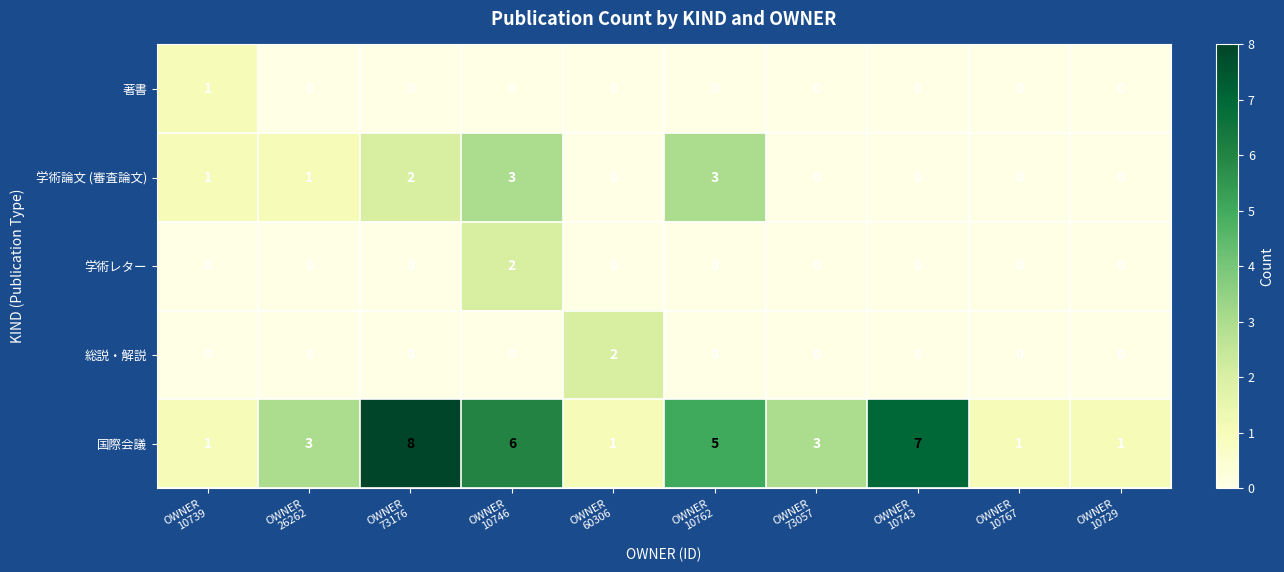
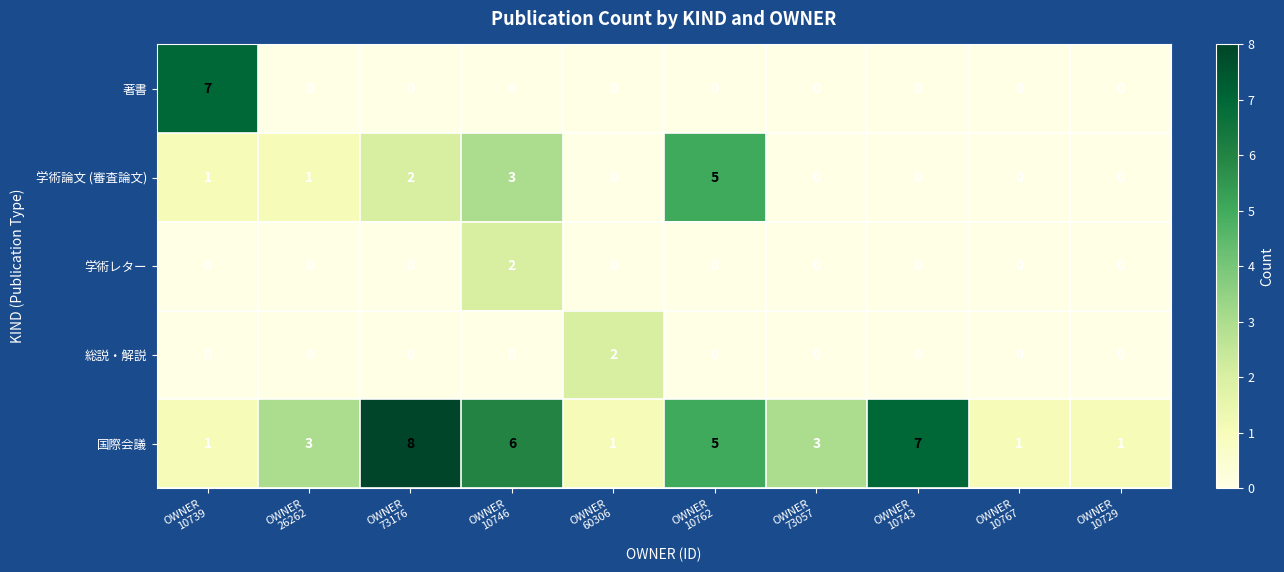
著書, OWNER 10739: 1 -> 7
学術論文 (審査論文), OWNER 10762: 3 -> 5
